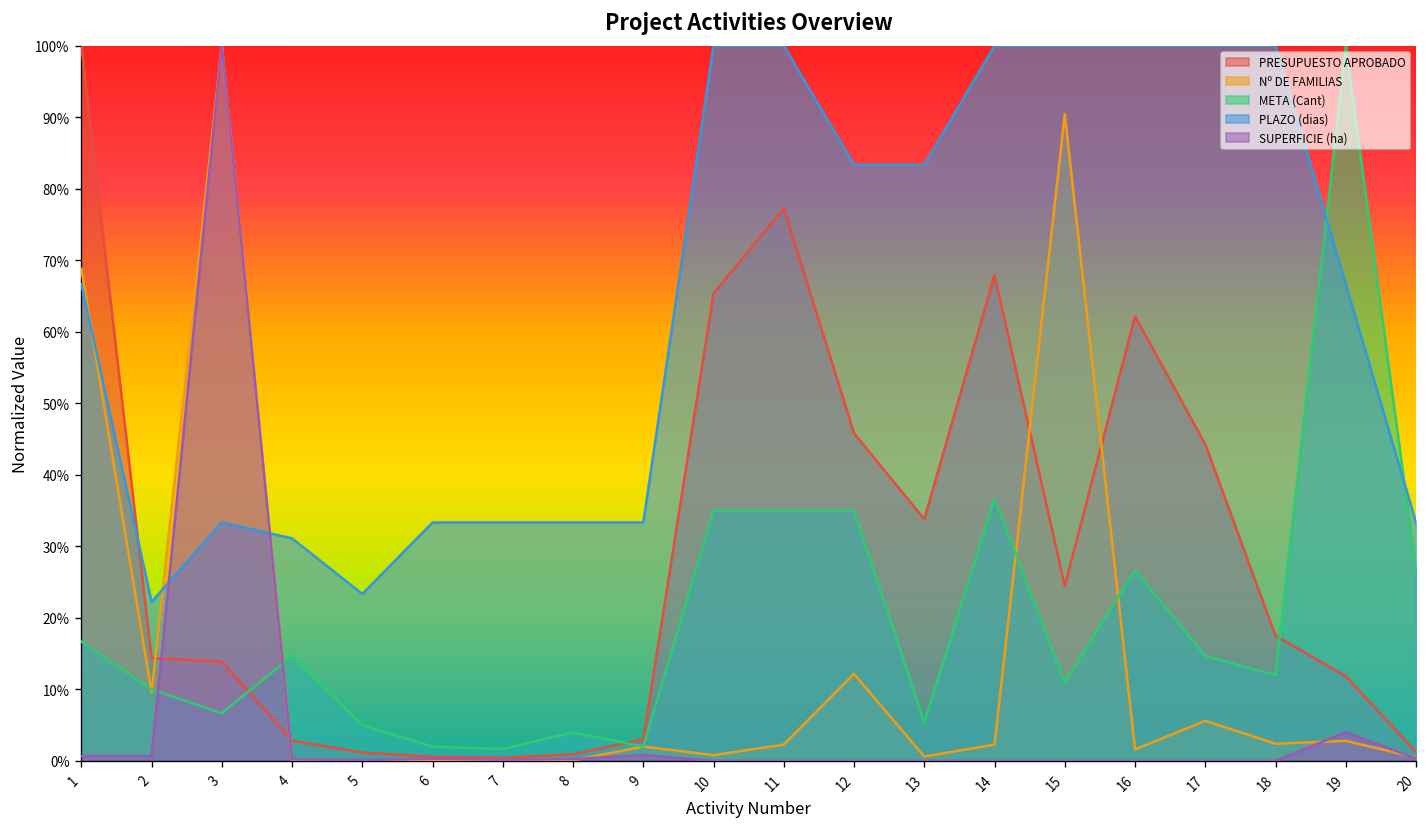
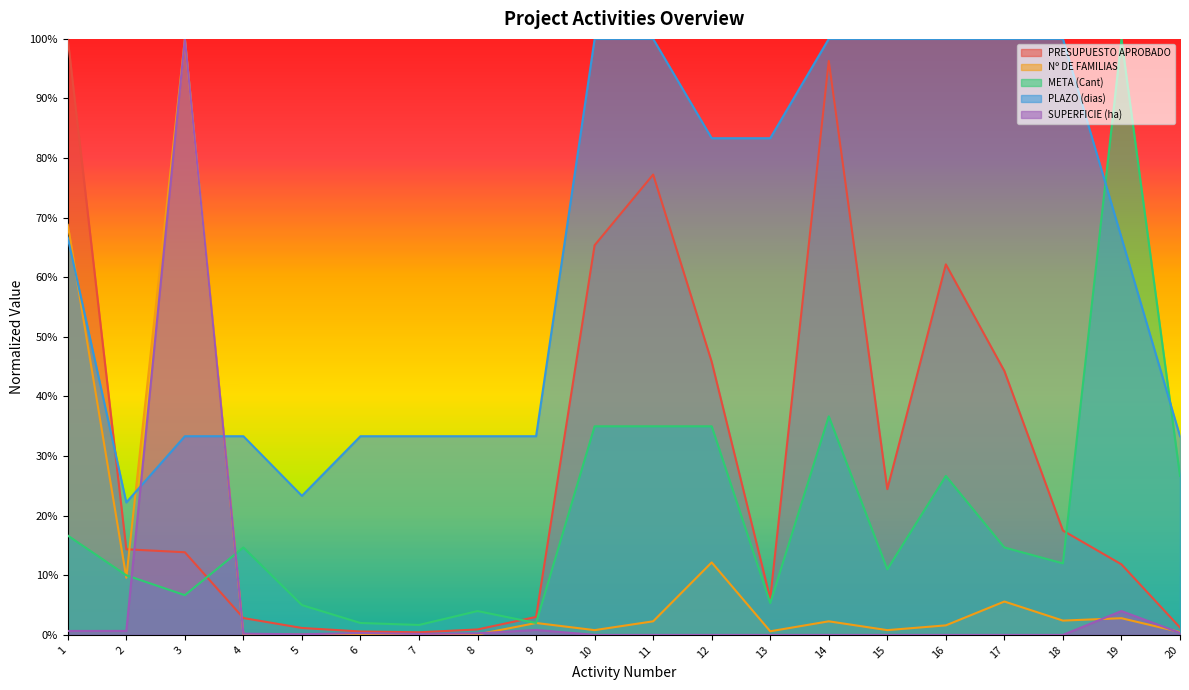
PLAZO (dias), 4: 31% -> 33%
PRESUPUESTO APROBADO, 13: 34% -> 6%
PRESUPUESTO APROBADO, 14: 68% -> 96%
Nº DE FAMILIAS, 15: 90% -> 1%
